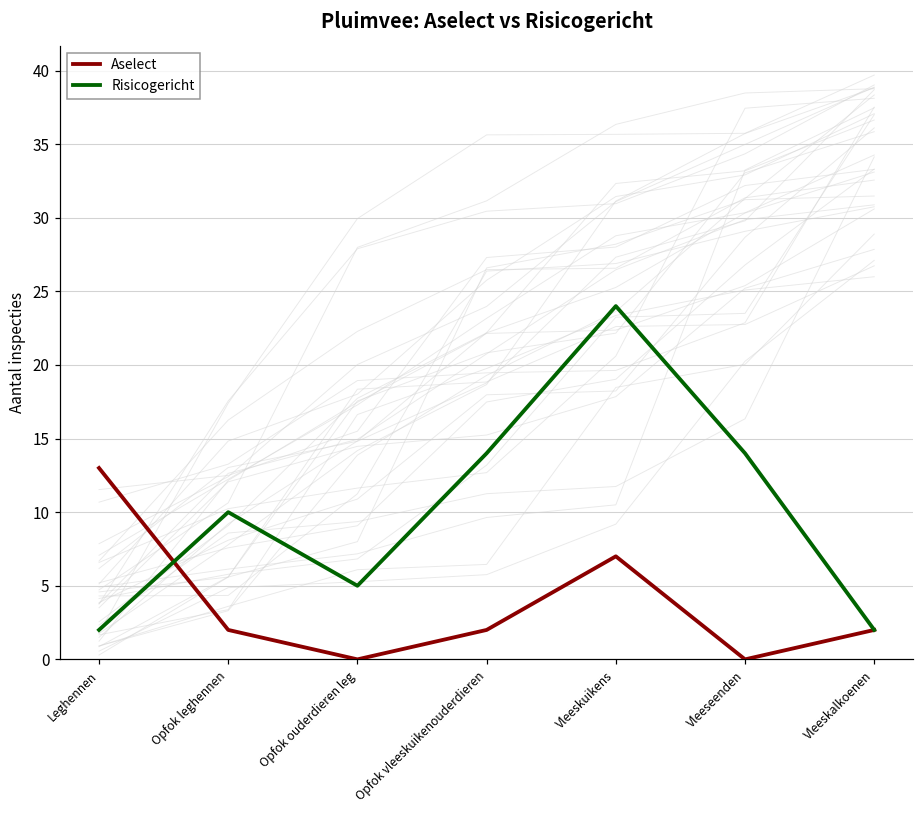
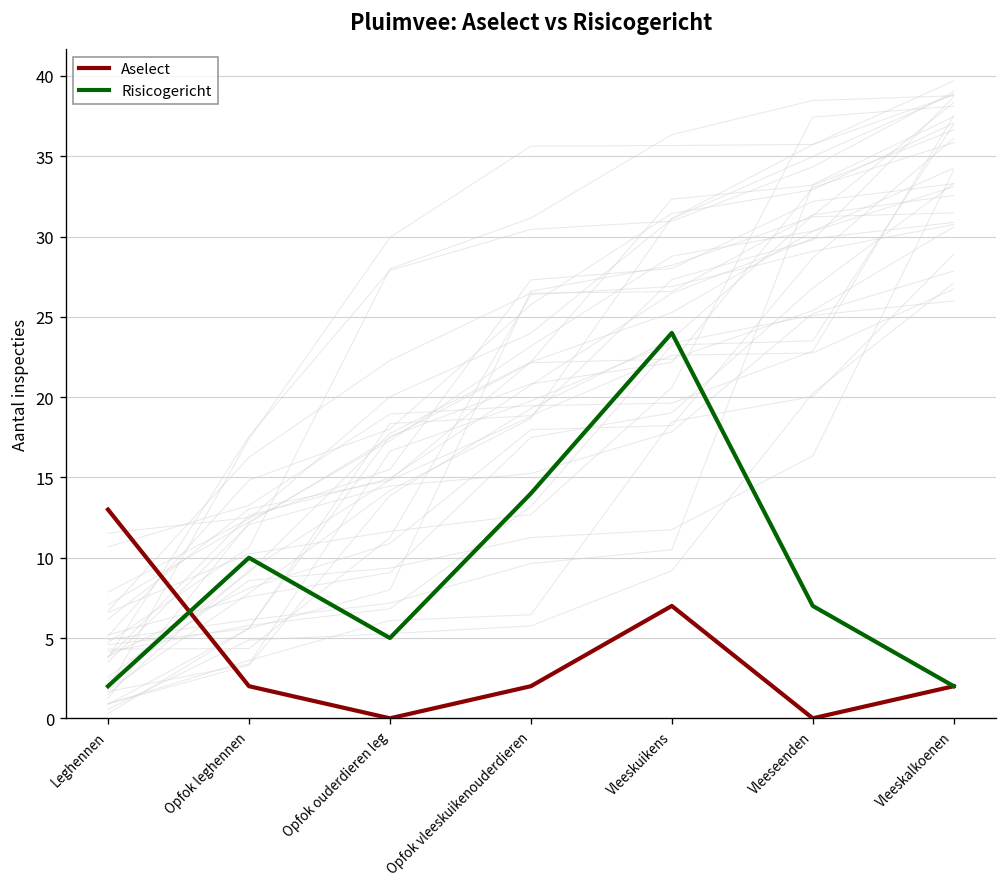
Risicogericht, Vleeseenden: 14 -> 7
